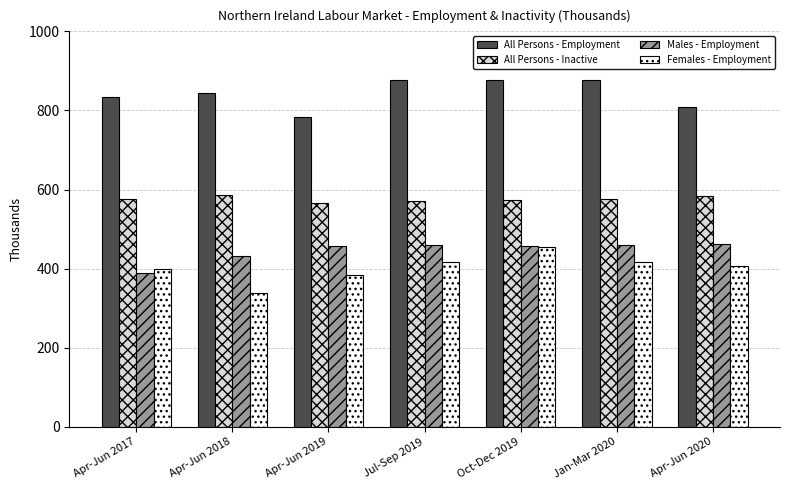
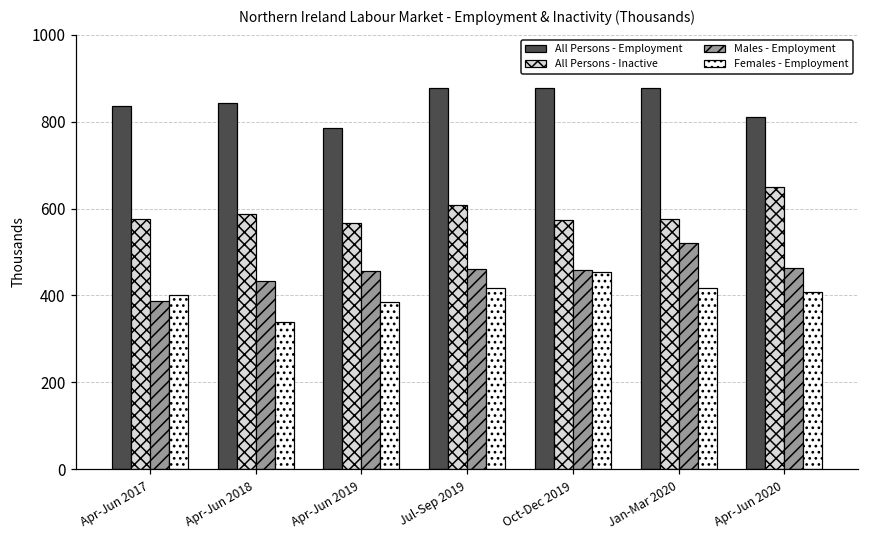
All Persons - Inactive, Jul-Sep 2019: 570 -> 610
Males - Employment, Jan-Mar 2020: 460 -> 520
All Persons - Inactive, Apr-Jun 2020: 580 -> 650
